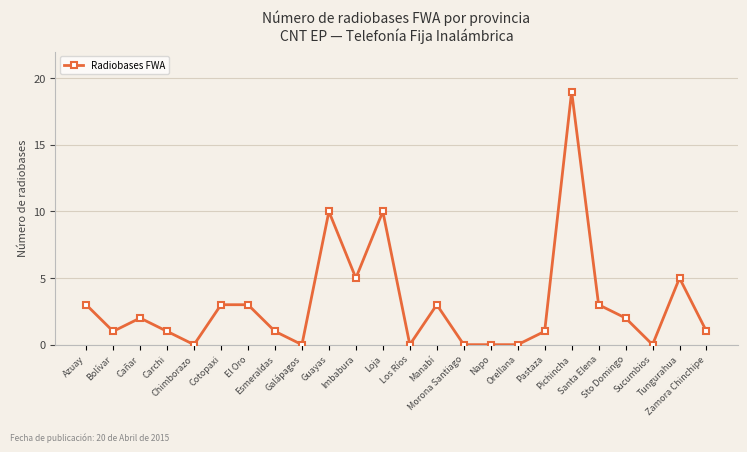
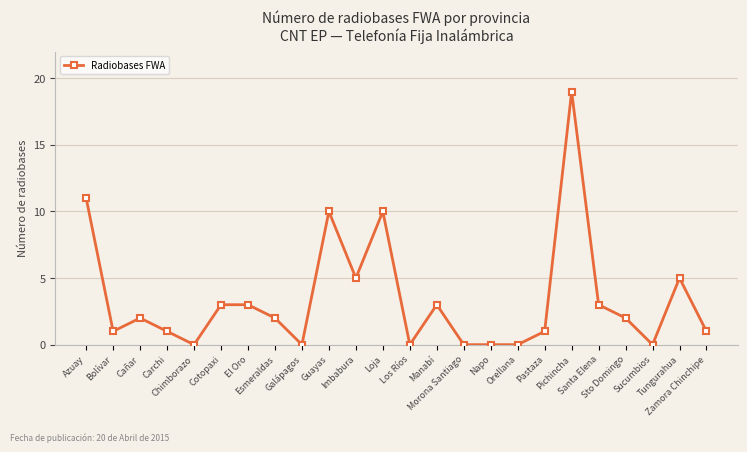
Azuay: 3 -> 11
Esmeraldas: 1 -> 2
